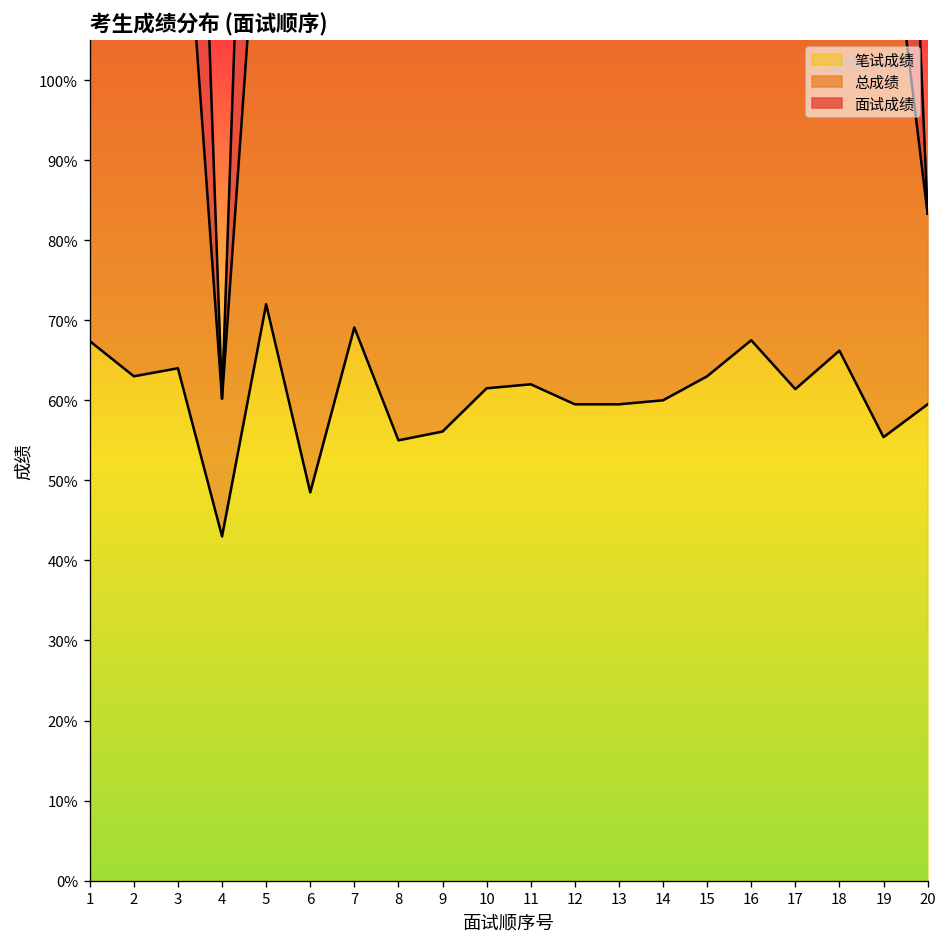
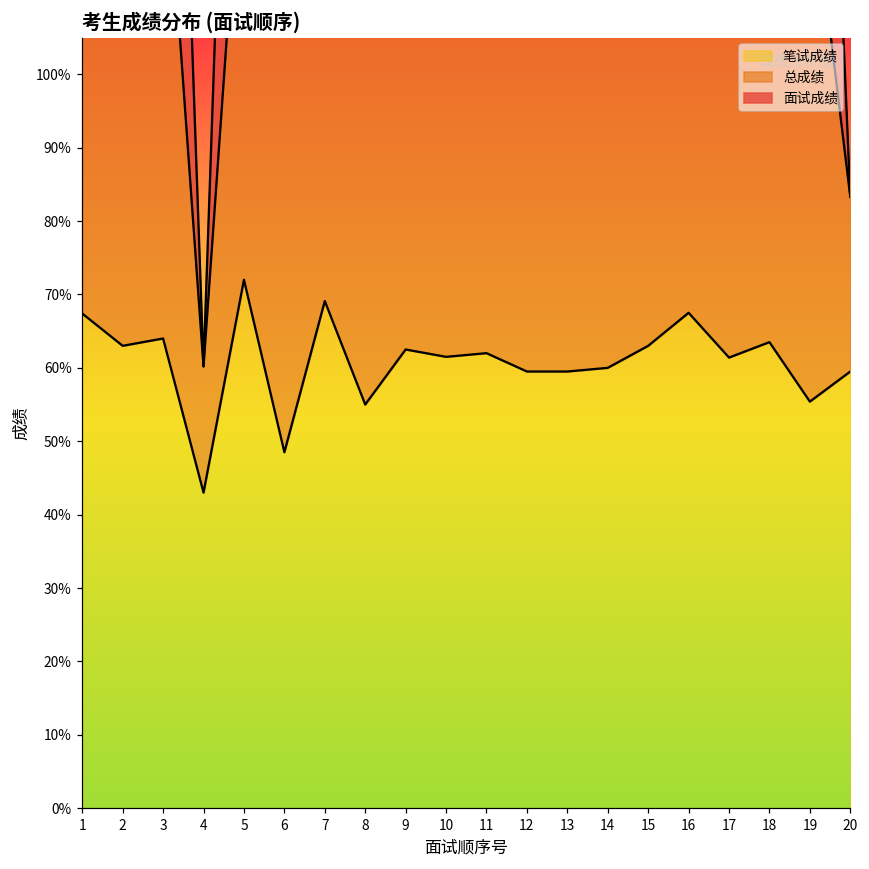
笔试成绩, 9: 56% -> 63%
笔试成绩, 18: 66% -> 64%
